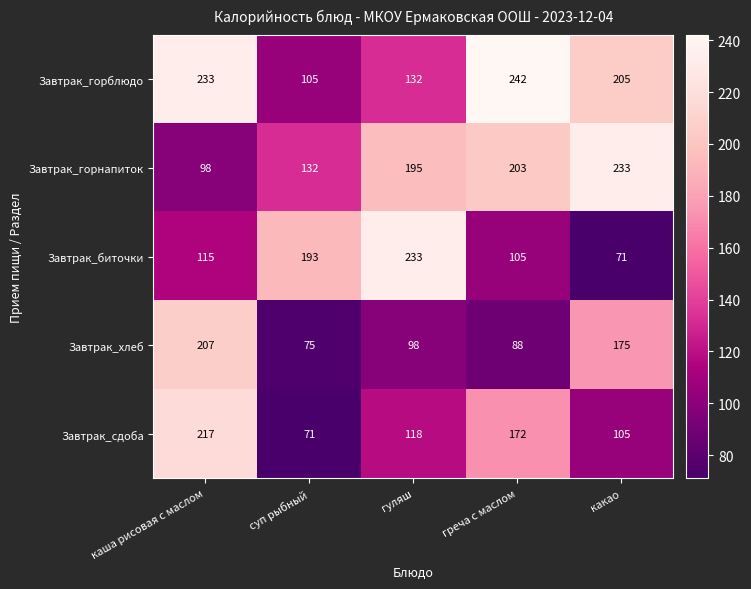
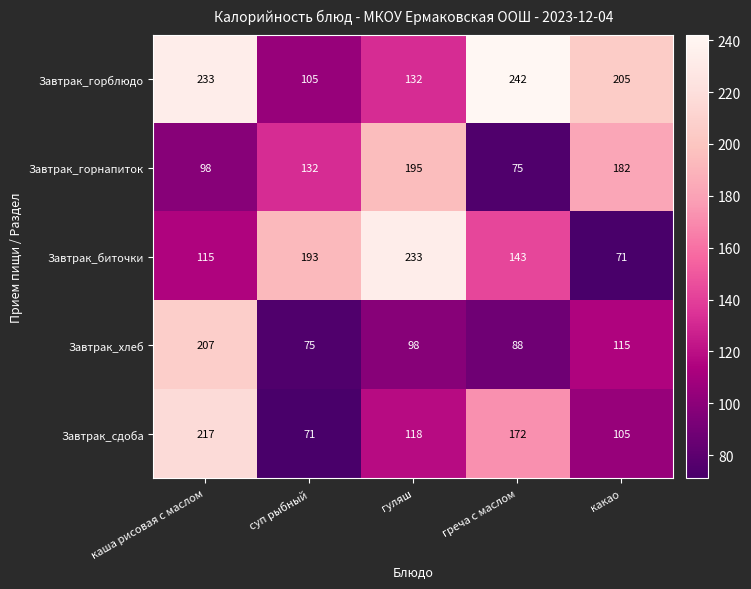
Завтрак_горнапиток, греча с маслом: 203 -> 75
Завтрак_горнапиток, какао: 233 -> 182
Завтрак_биточки, греча с маслом: 105 -> 143
Завтрак_хлеб, какао: 175 -> 115
